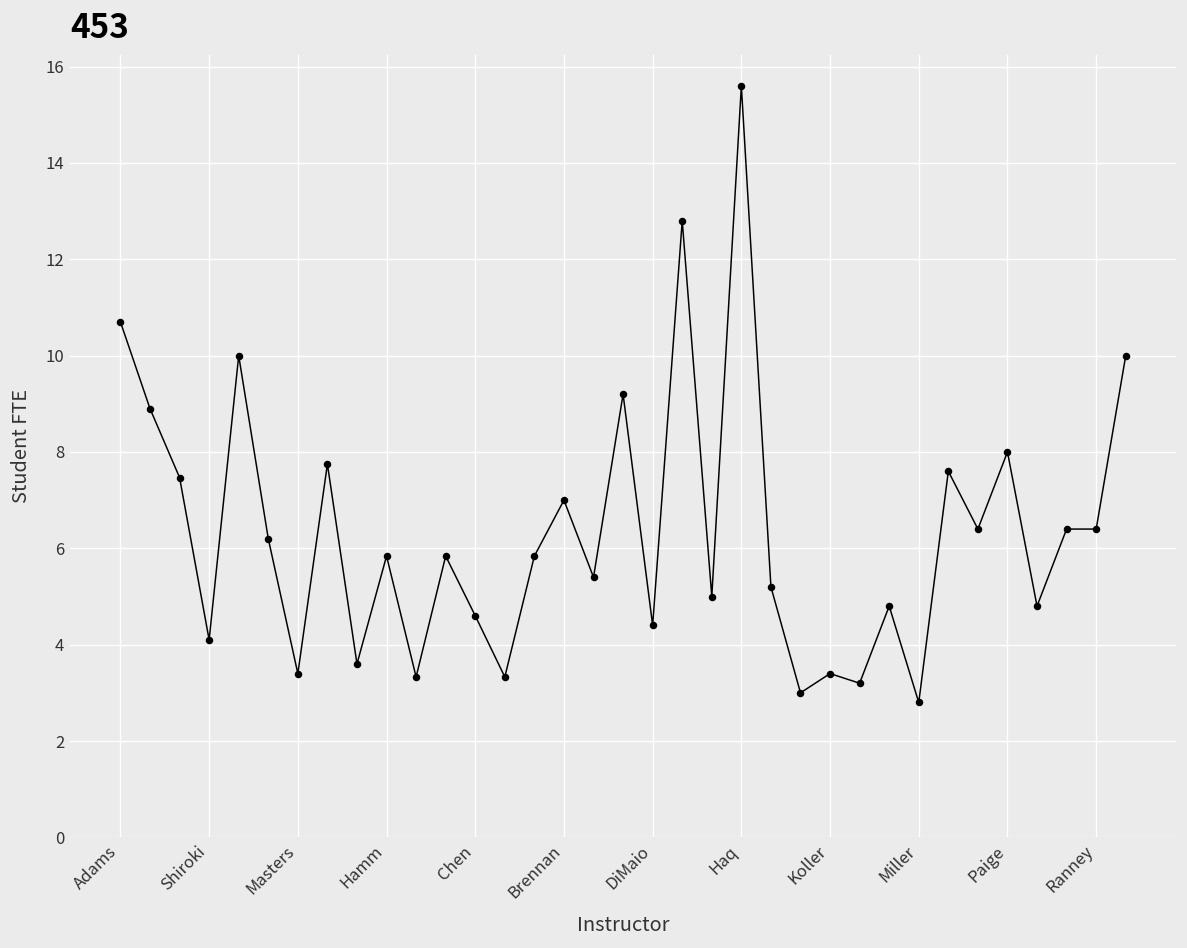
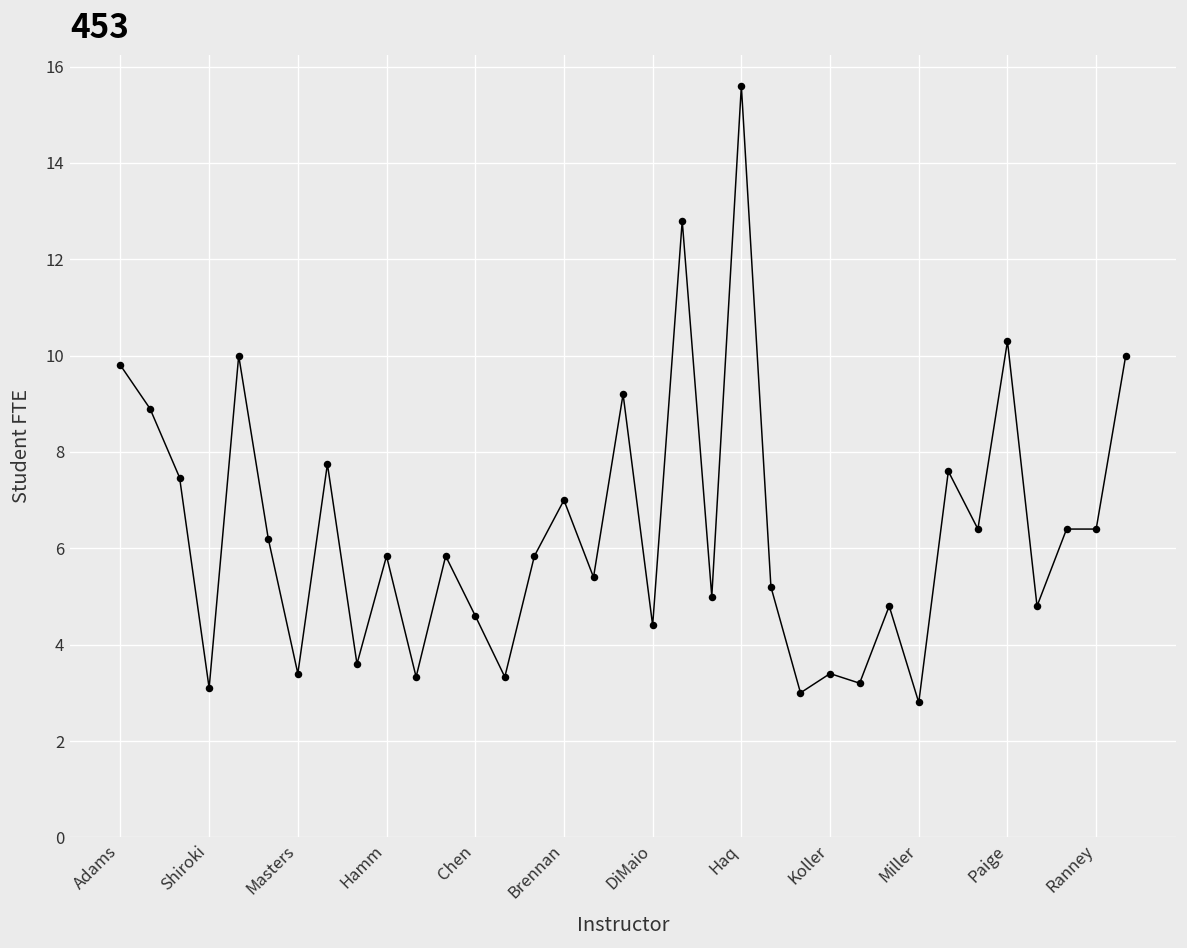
Adams: 10.7 -> 9.8
Shiroki: 4.1 -> 3.1
Paige: 8.0 -> 10.3
